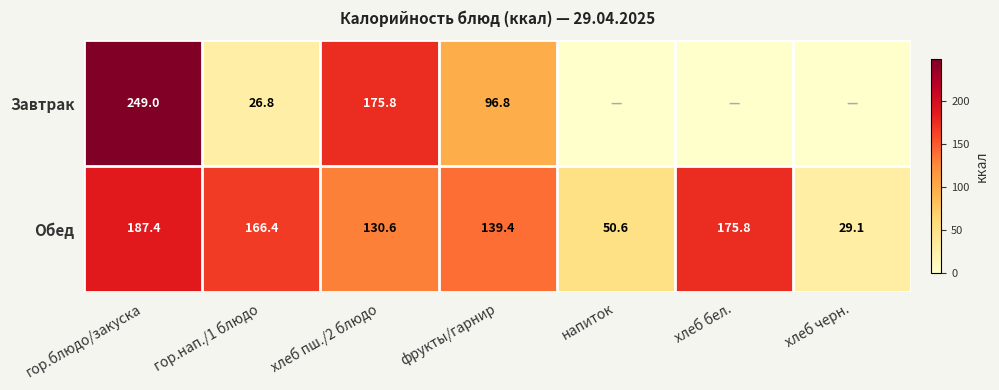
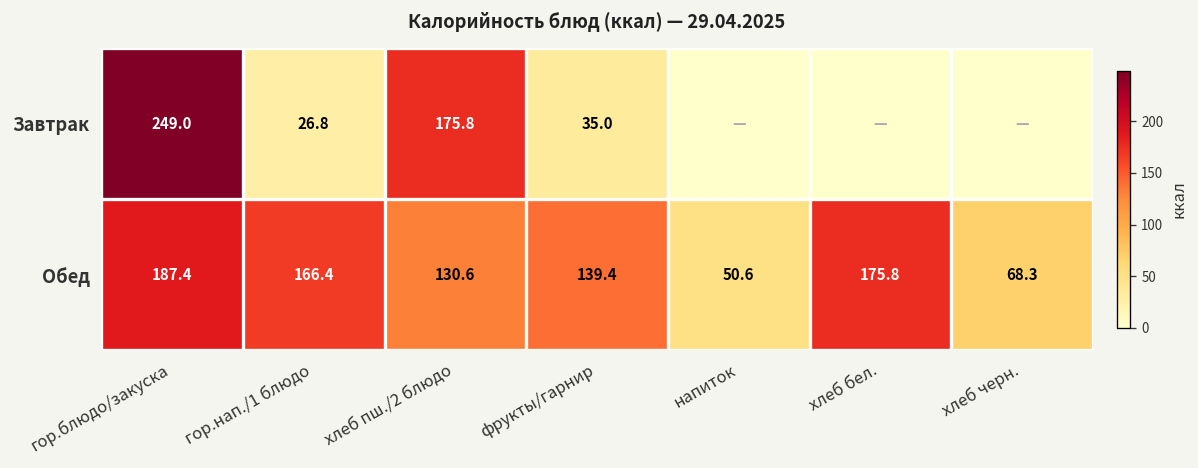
Завтрак, фрукты/гарнир: 96.8 -> 35.0
Обед, хлеб черн.: 29.1 -> 68.3
